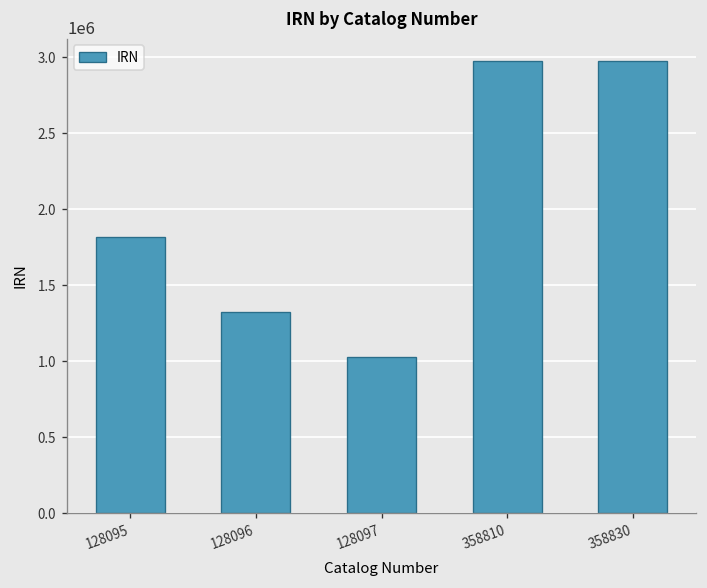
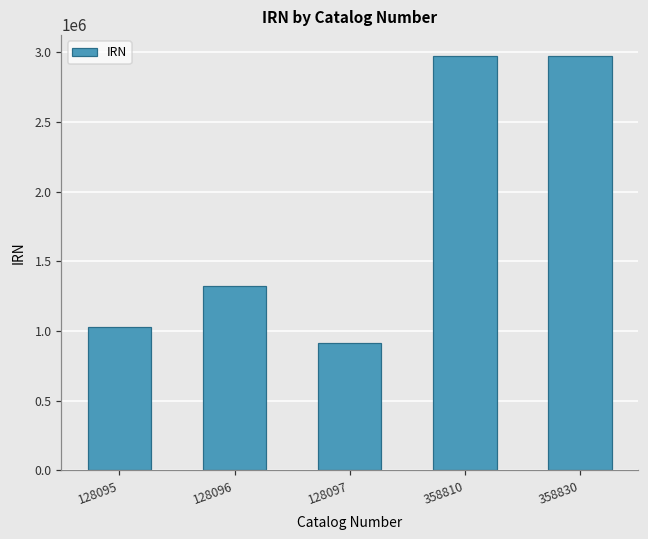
128095: 1820000 -> 1030000
128097: 1030000 -> 910000
